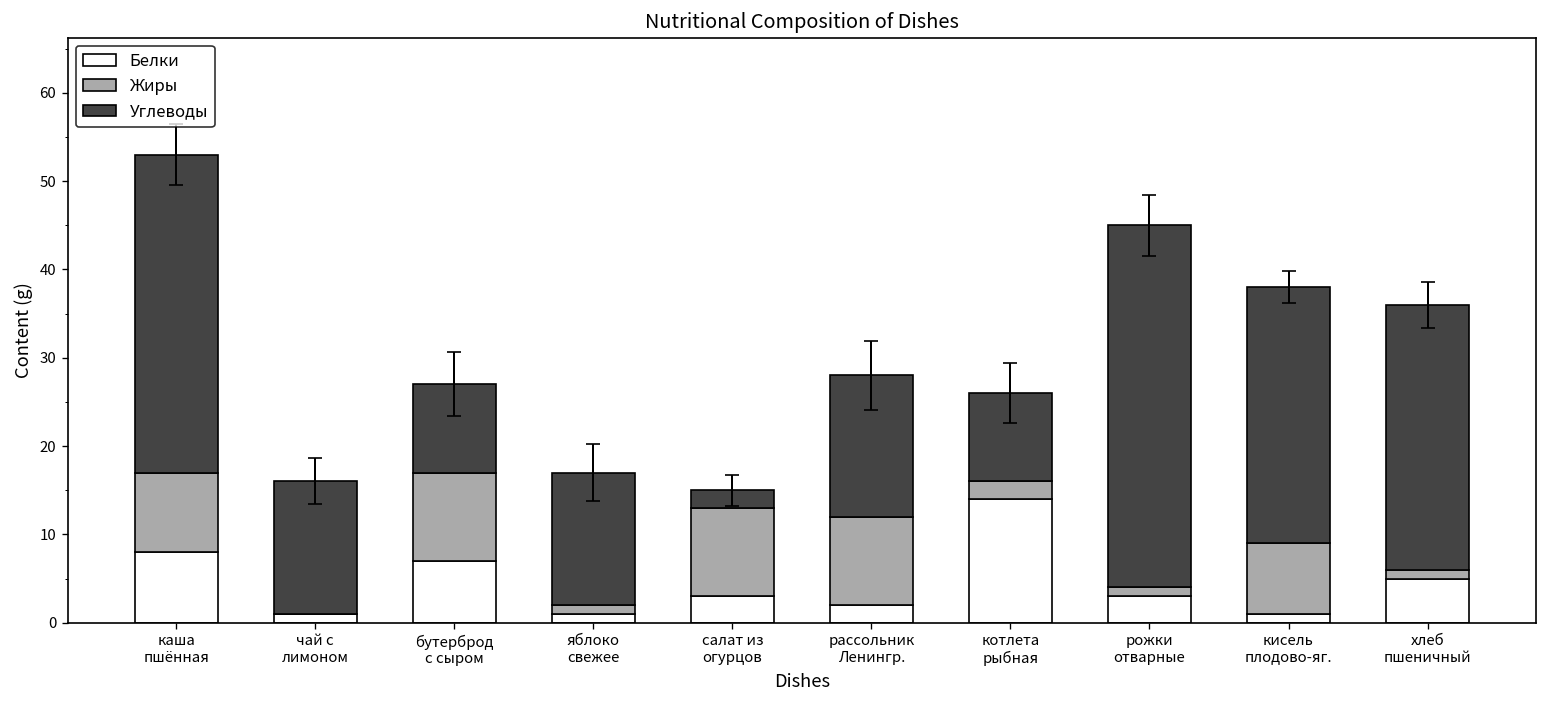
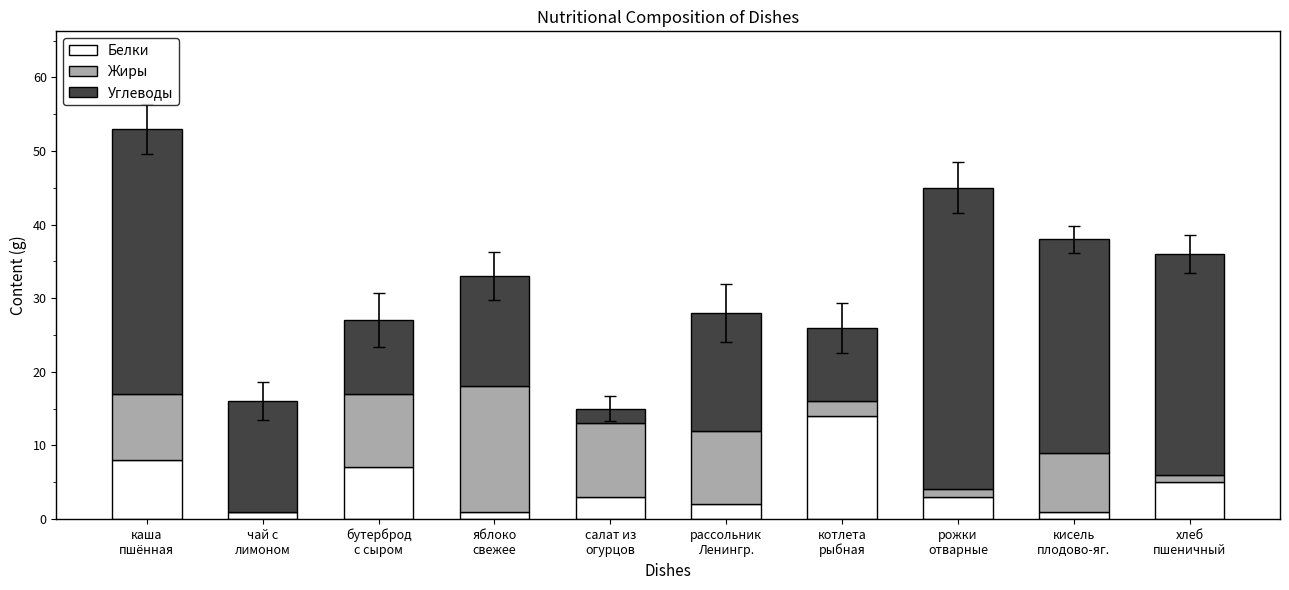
Жиры, яблоко свежее: 1 -> 17
